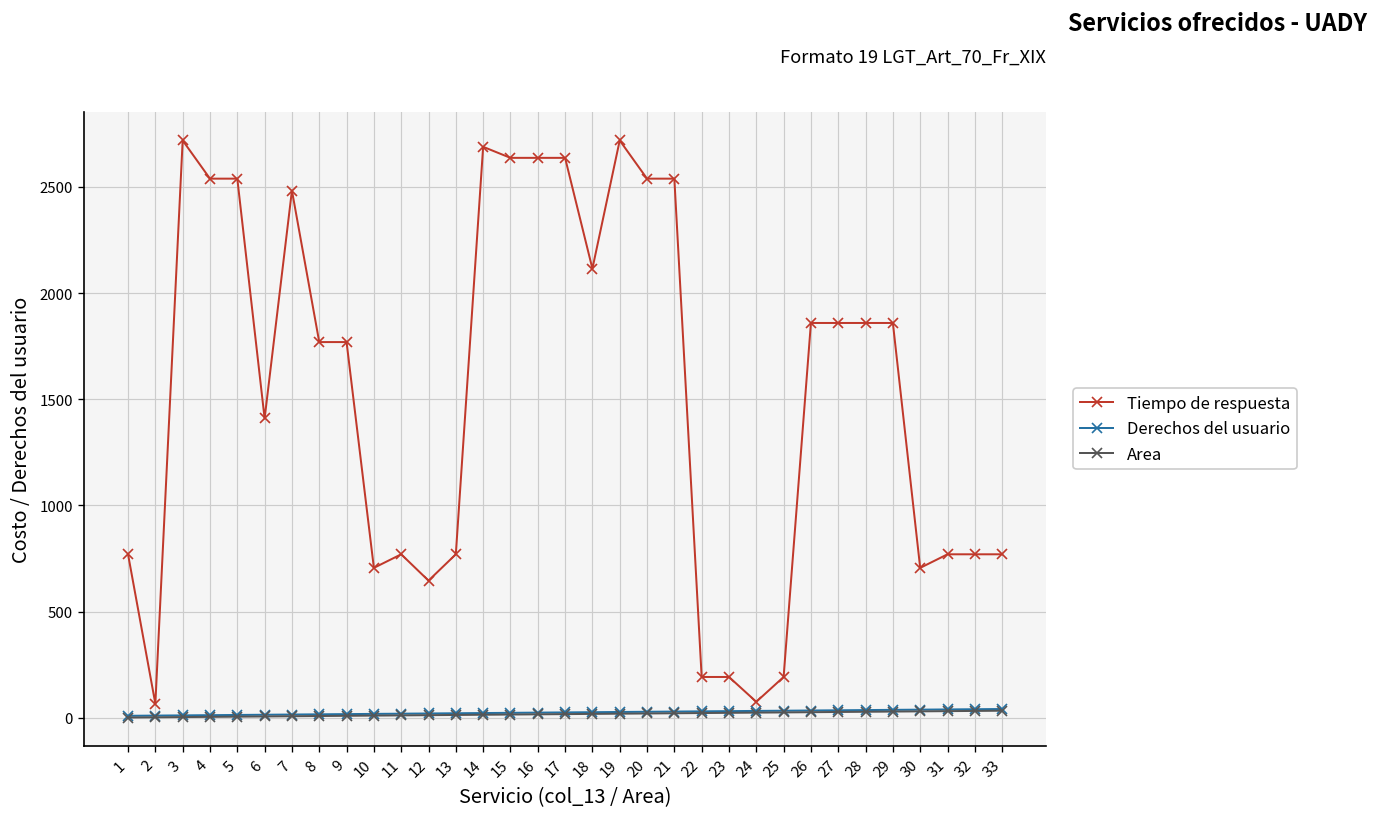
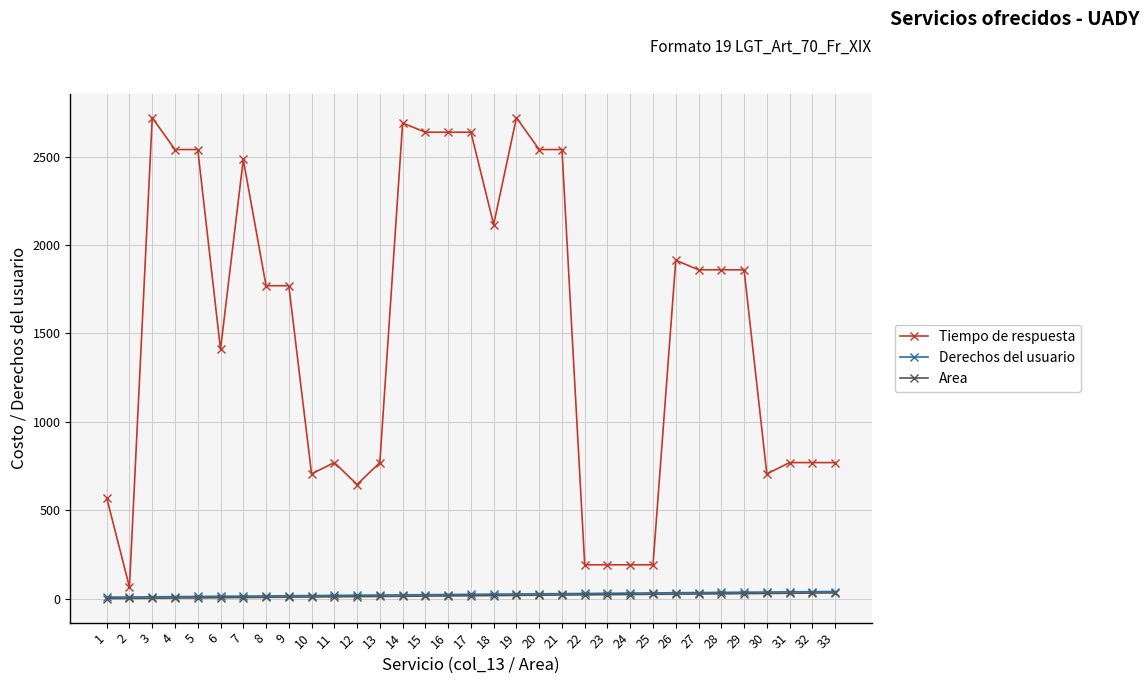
Tiempo de respuesta, 1: 770 -> 570
Tiempo de respuesta, 24: 80 -> 190
Tiempo de respuesta, 26: 1860 -> 1910
